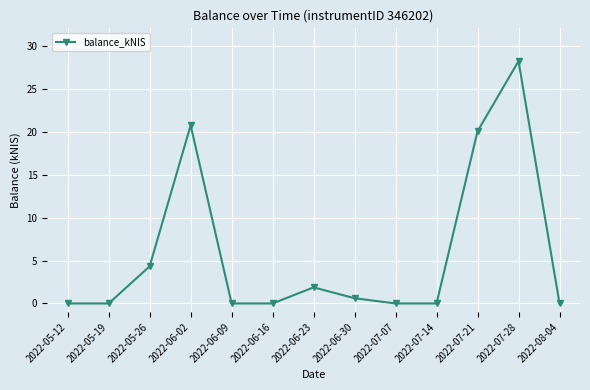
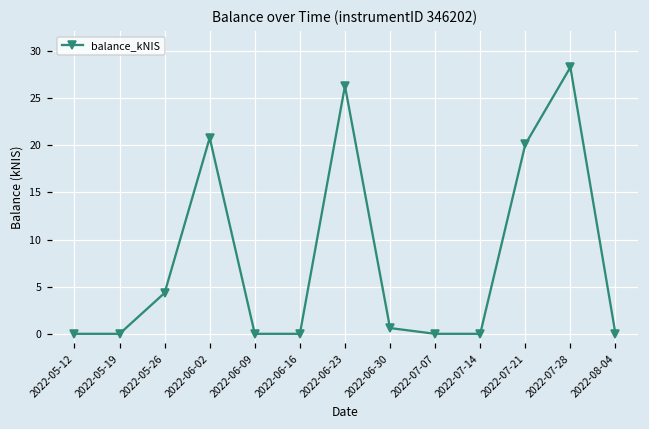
2022-06-23: 2 -> 26
